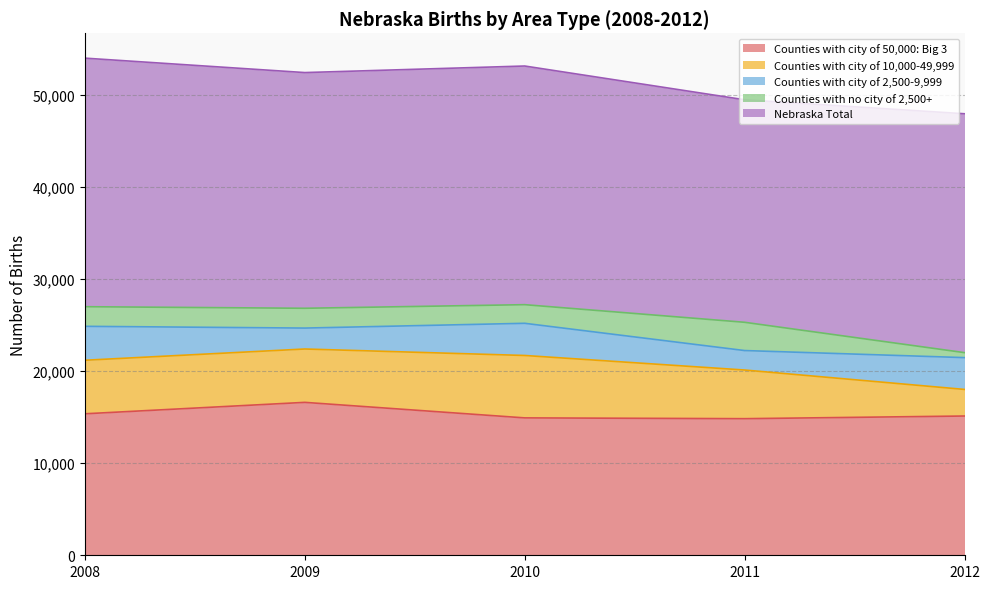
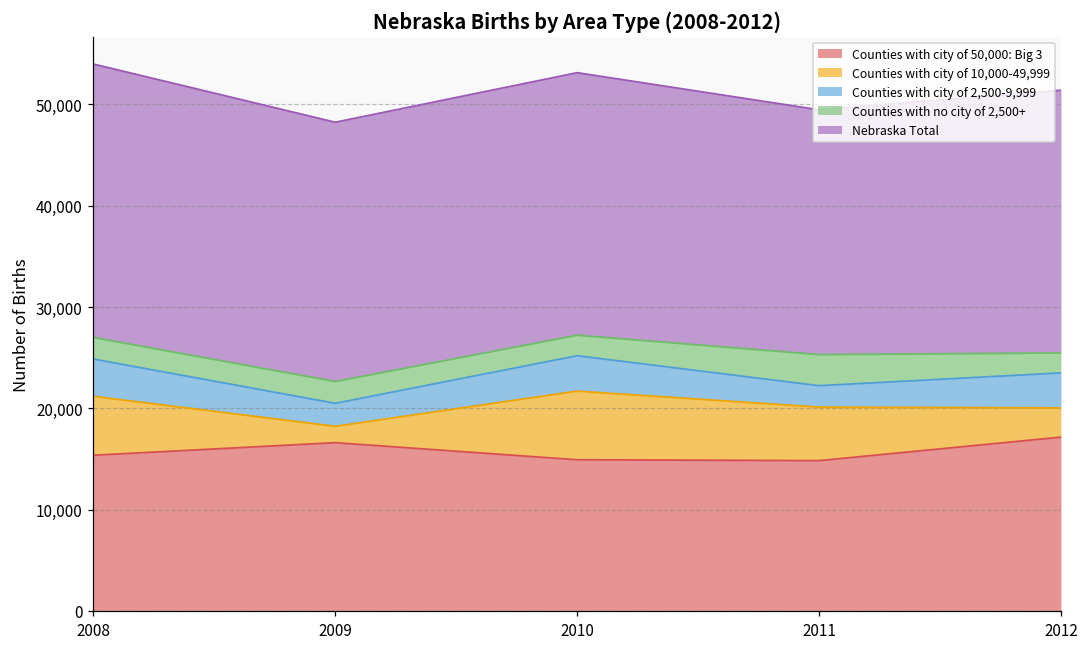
Counties with city of 10,000-49,999, 2009: 6,000 -> 2,000
Counties with city of 50,000: Big 3, 2012: 15,000 -> 17,000
Counties with no city of 2,500+, 2012: 1,000 -> 2,000
